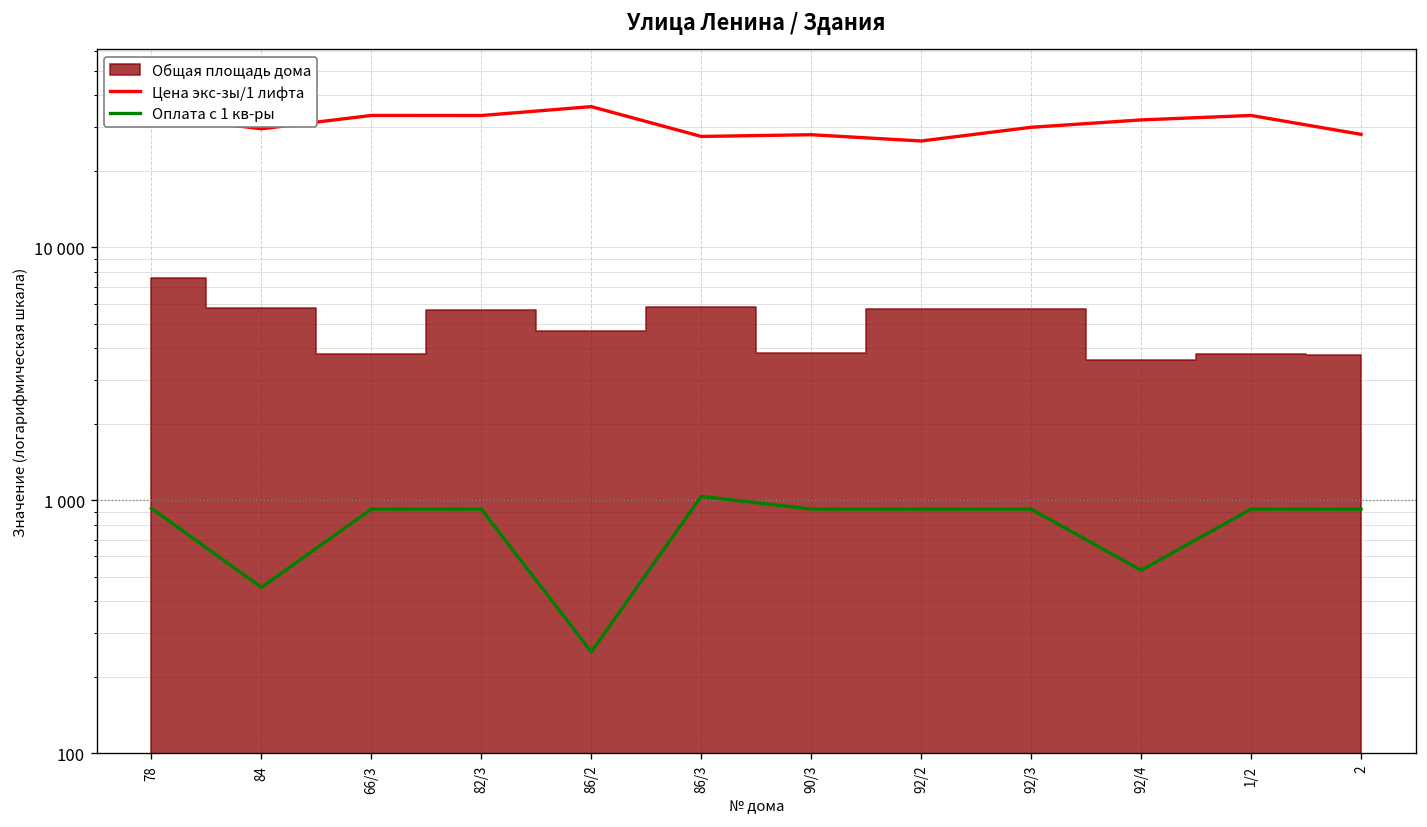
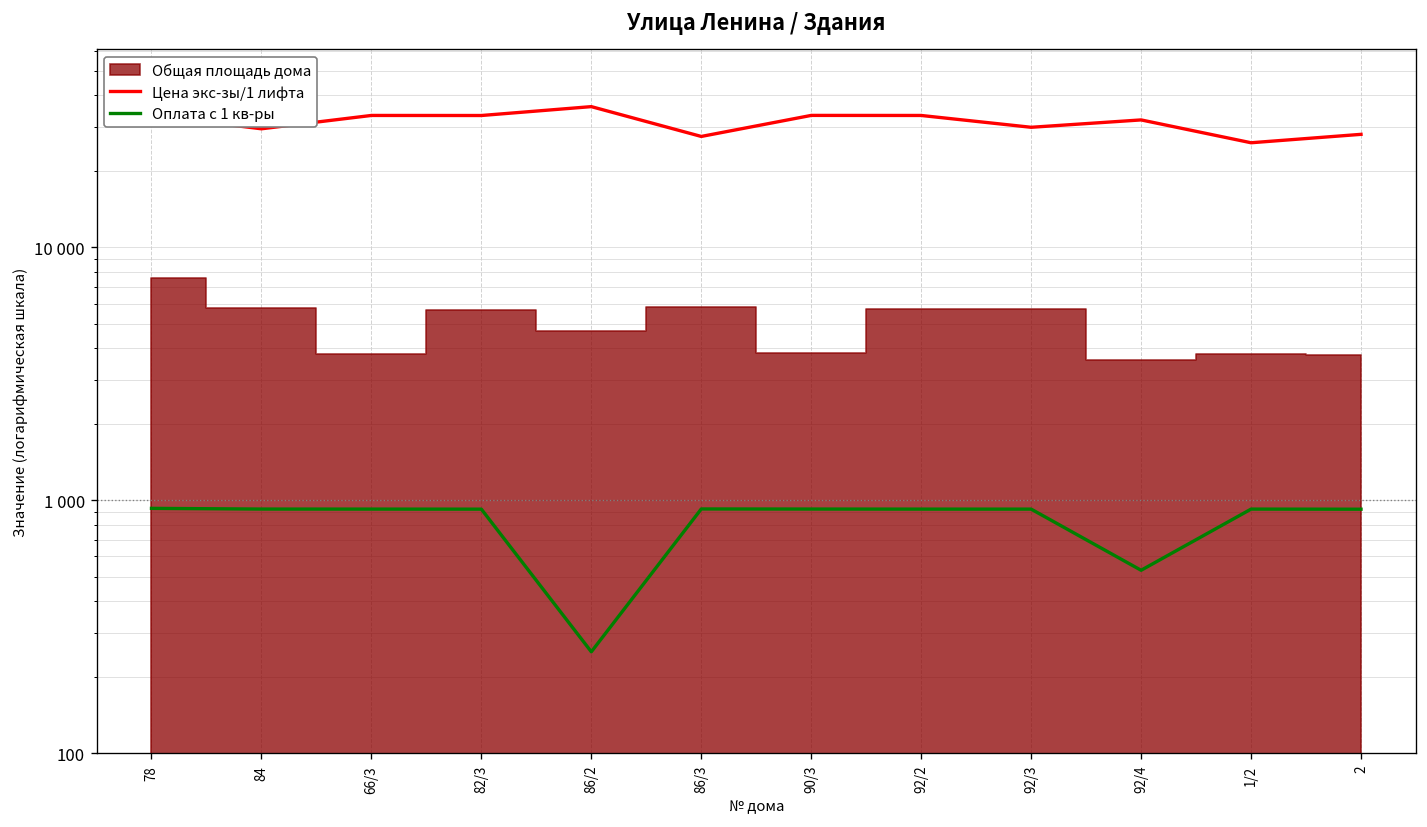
Оплата с 1 кв-ры, 84: 450 -> 900
Оплата с 1 кв-ры, 86/3: 1000 -> 900
Цена экс-зы/1 лифта, 90/3: 28000 -> 33000
Цена экс-зы/1 лифта, 92/2: 26000 -> 33000
Цена экс-зы/1 лифта, 1/2: 33000 -> 26000
